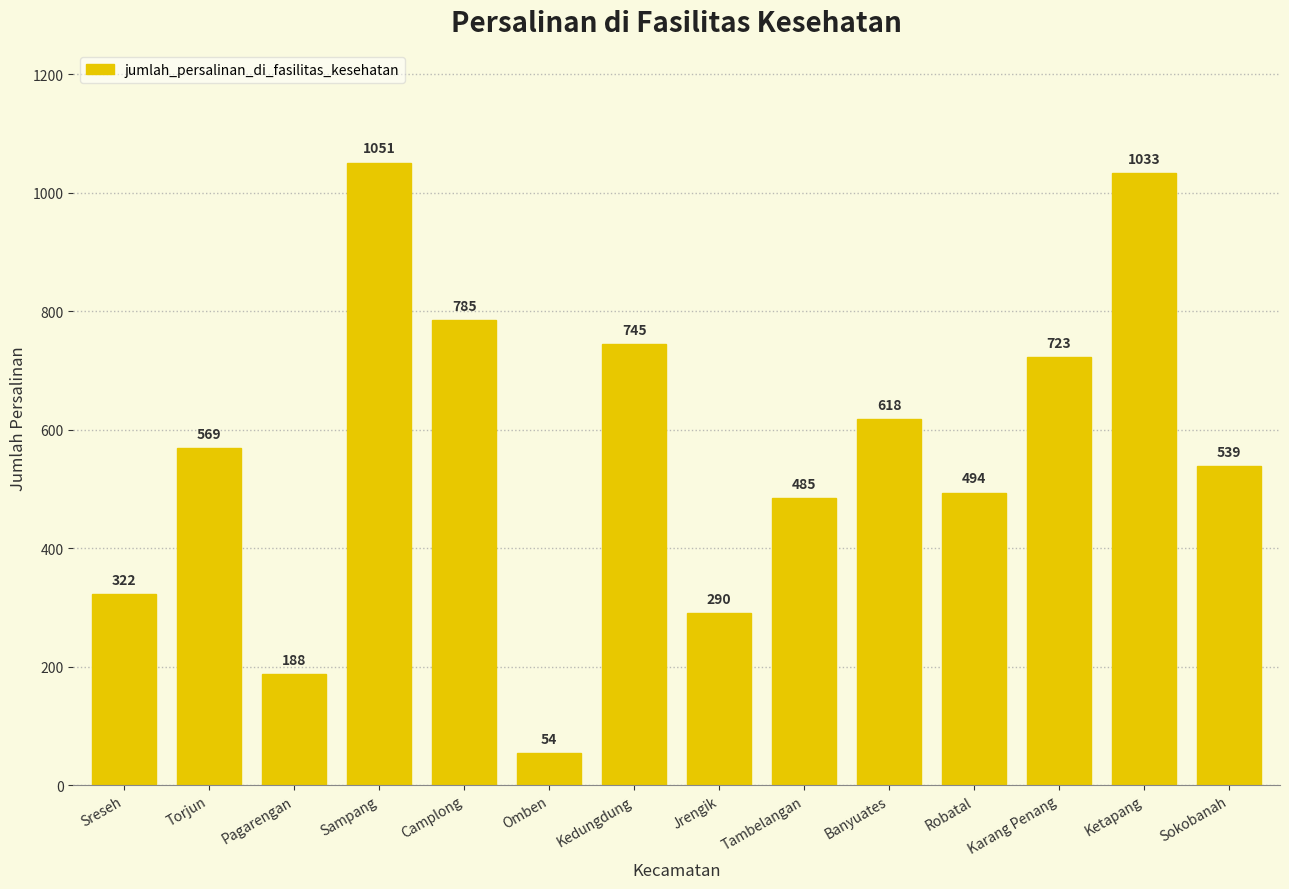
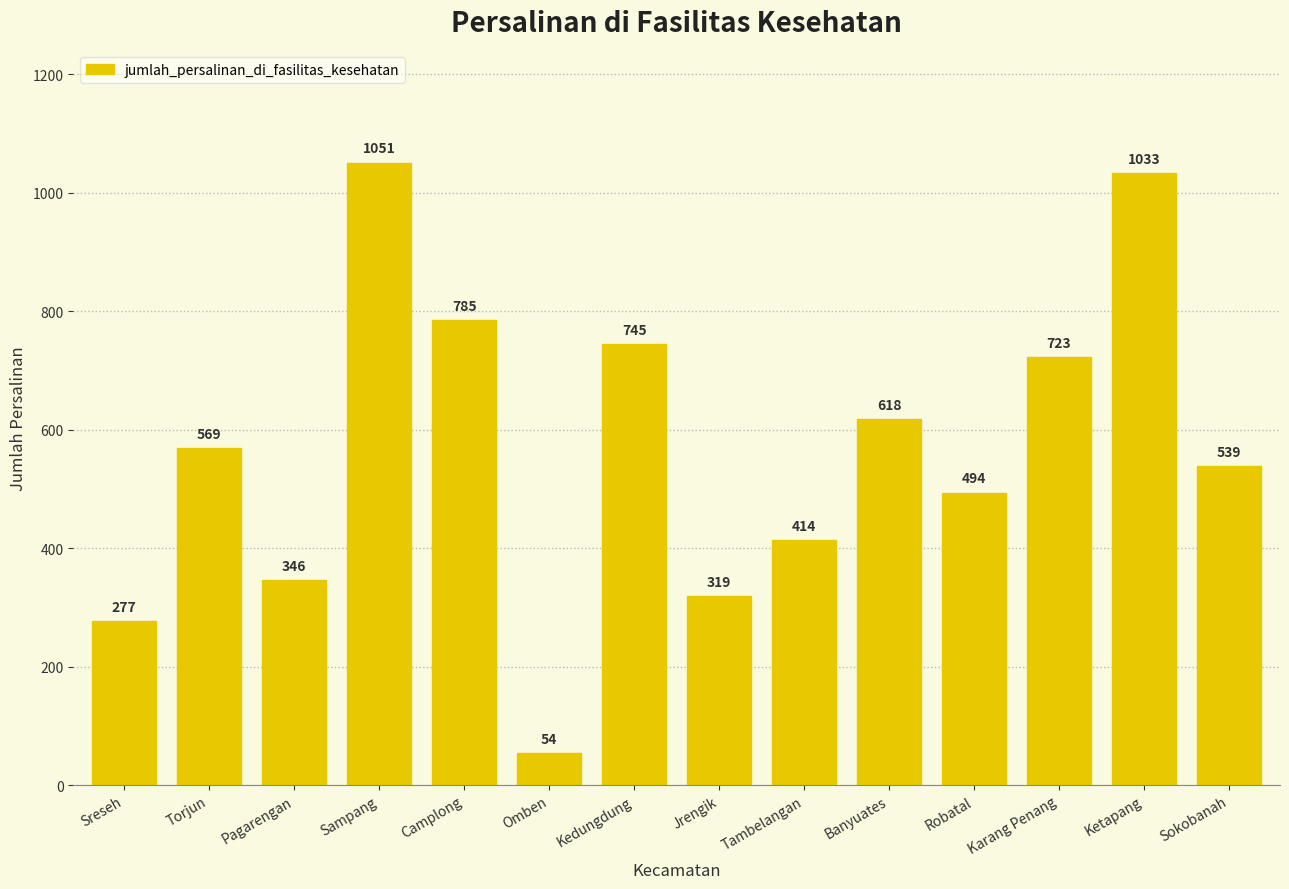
Sreseh: 322 -> 277
Pagarengan: 188 -> 346
Jrengik: 290 -> 319
Tambelangan: 485 -> 414
